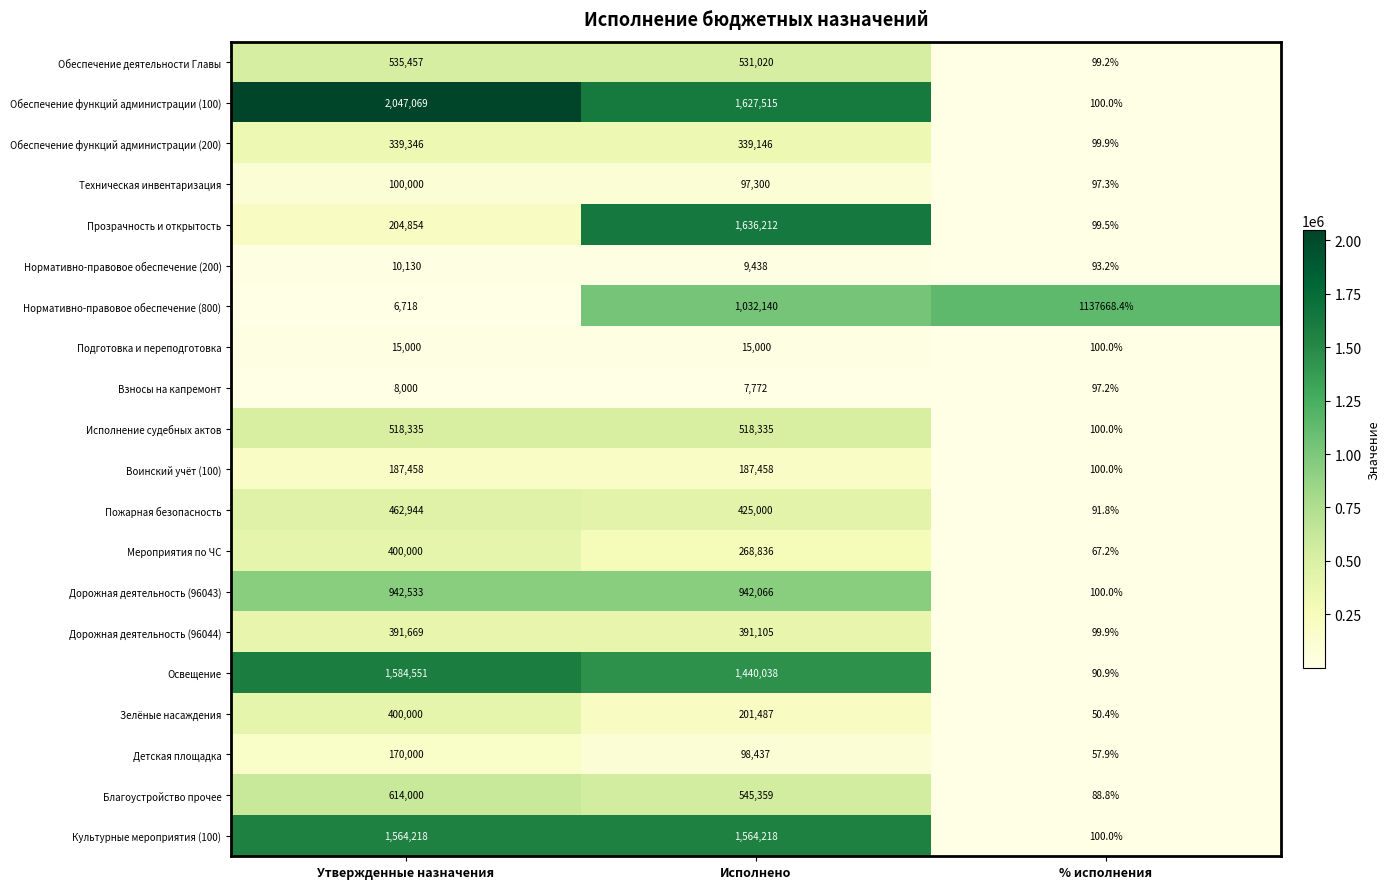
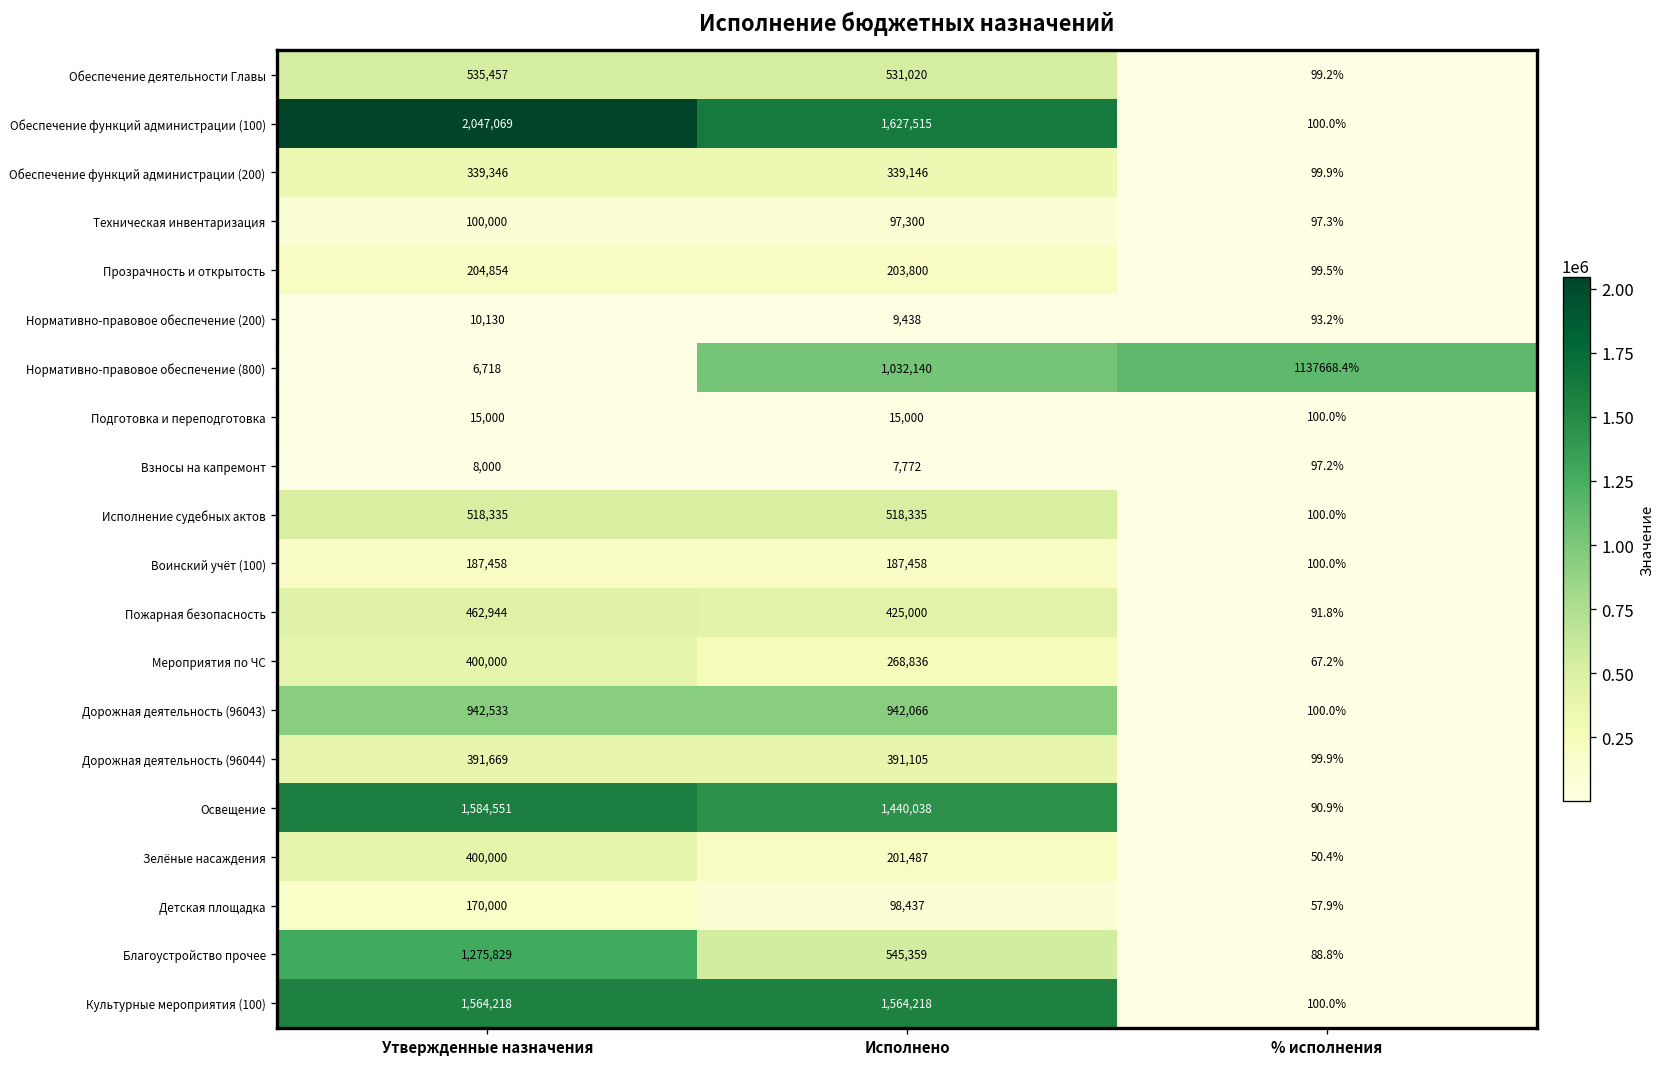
Прозрачность и открытость, Исполнено: 1,636,212 -> 203,800
Благоустройство прочее, Утвержденные назначения: 614,000 -> 1,275,829
